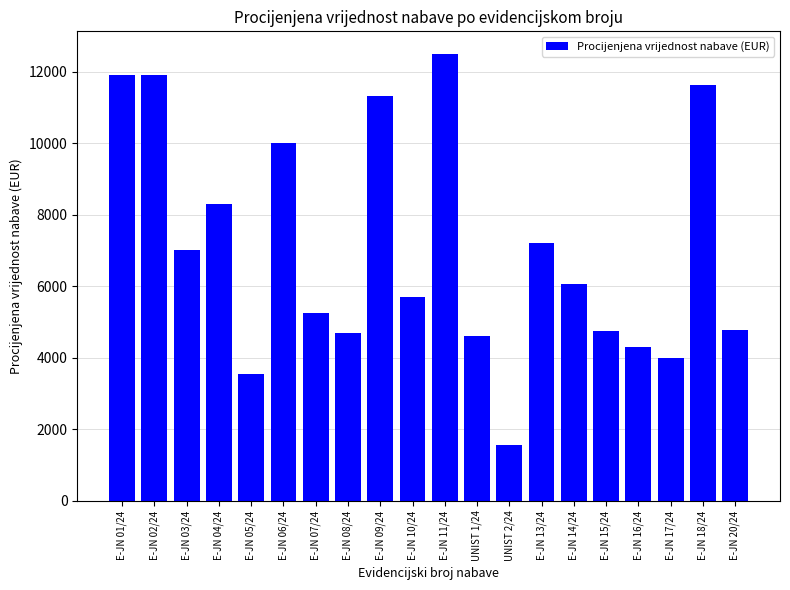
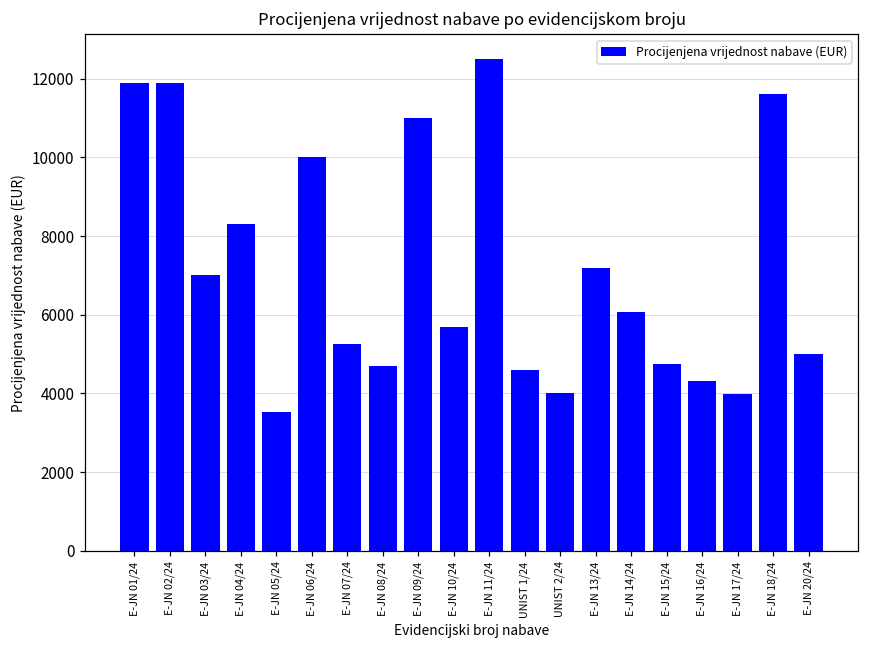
E-JN 09/24: 11300 -> 11000
UNIST 2/24: 1600 -> 4000
E-JN 20/24: 4800 -> 5000
